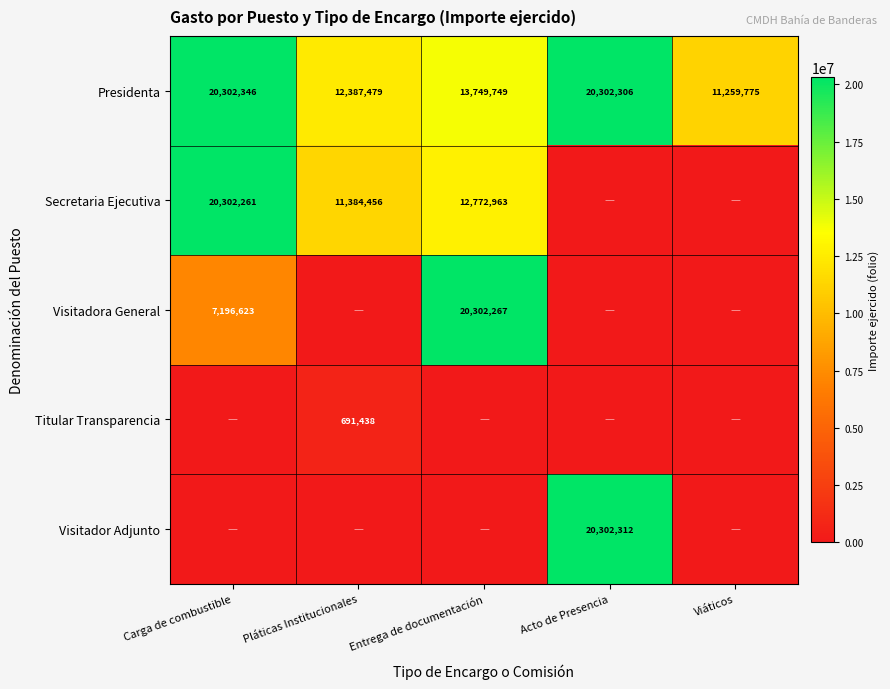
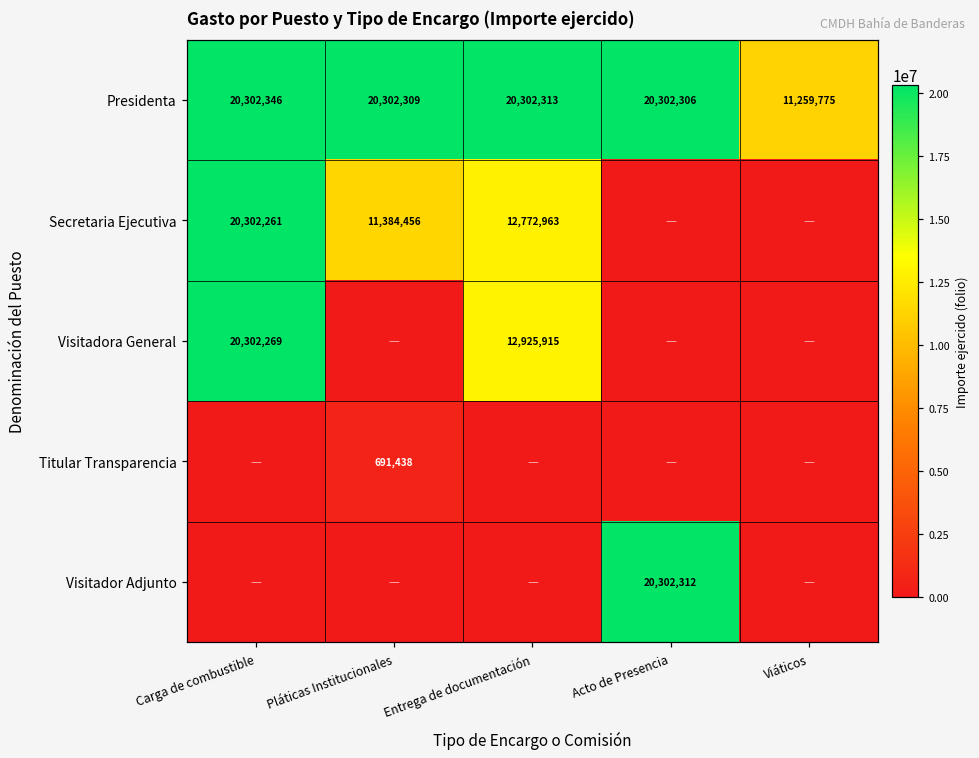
Presidenta, Pláticas Institucionales: 12,387,479 -> 20,302,309
Presidenta, Entrega de documentación: 13,749,749 -> 20,302,313
Visitadora General, Carga de combustible: 7,196,623 -> 20,302,269
Visitadora General, Entrega de documentación: 20,302,267 -> 12,925,915
